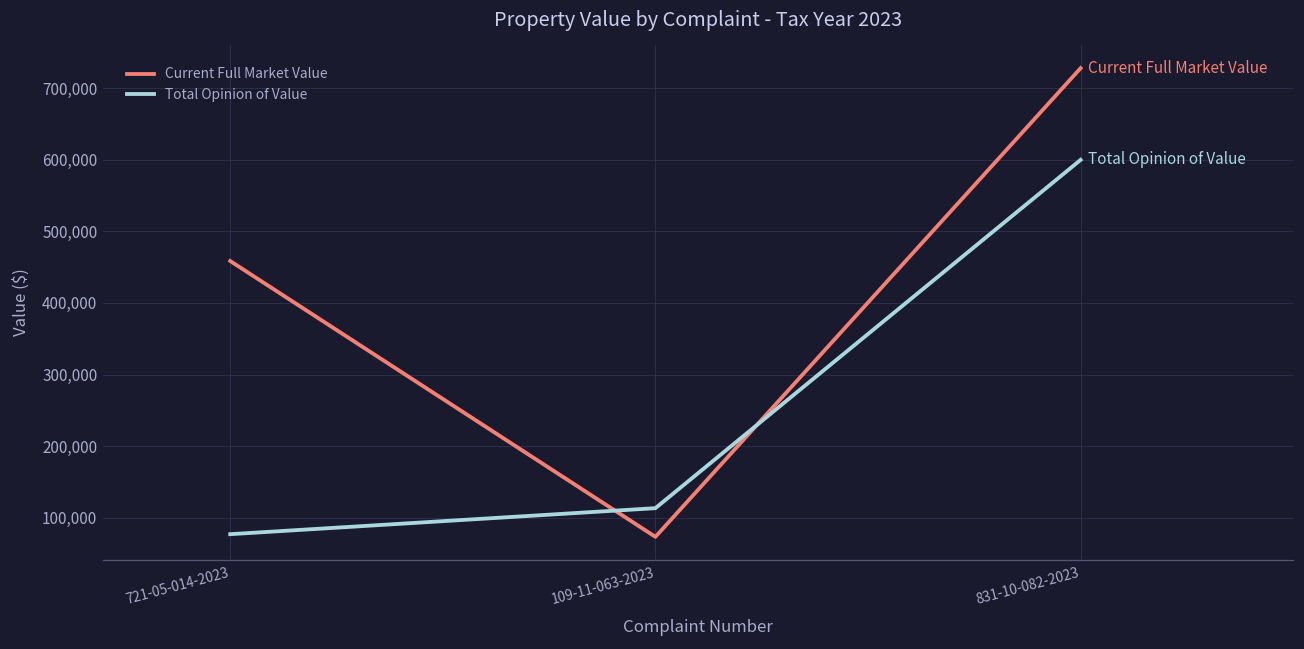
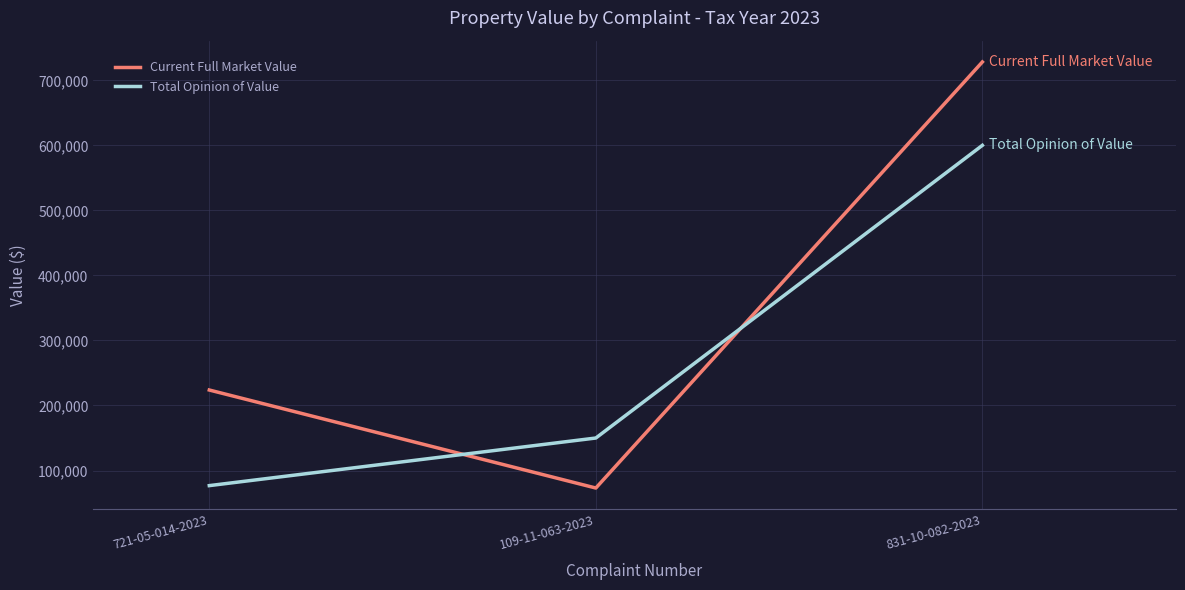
Current Full Market Value, 721-05-014-2023: 460,000 -> 220,000
Total Opinion of Value, 109-11-063-2023: 110,000 -> 150,000
